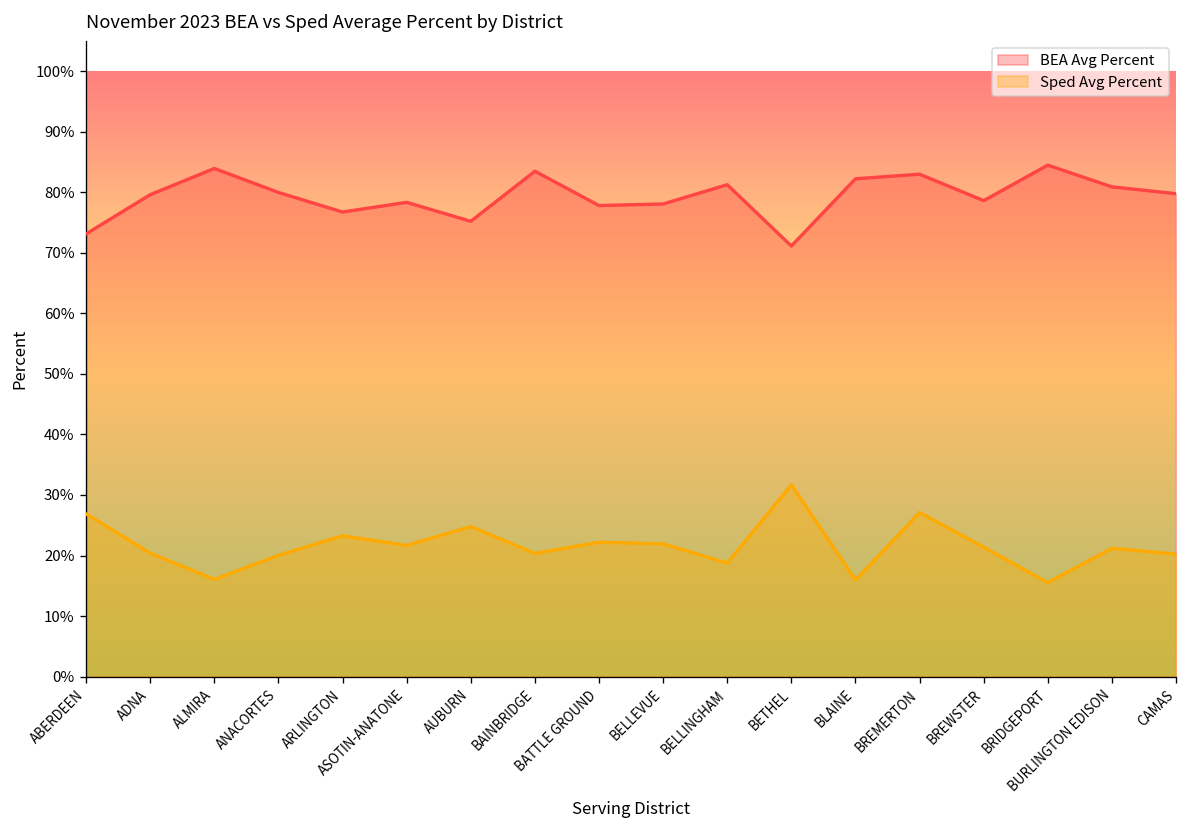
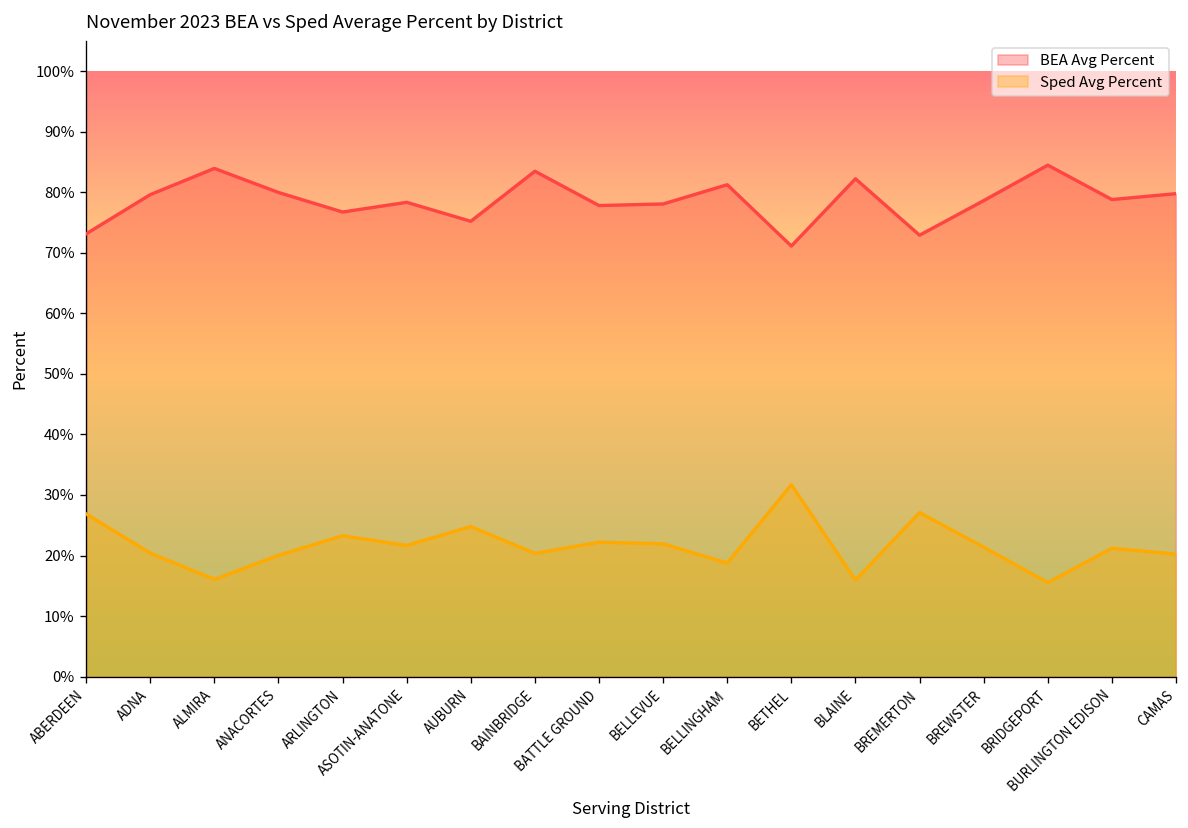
BEA Avg Percent, BREMERTON: 83% -> 73%
BEA Avg Percent, BURLINGTON EDISON: 81% -> 79%
